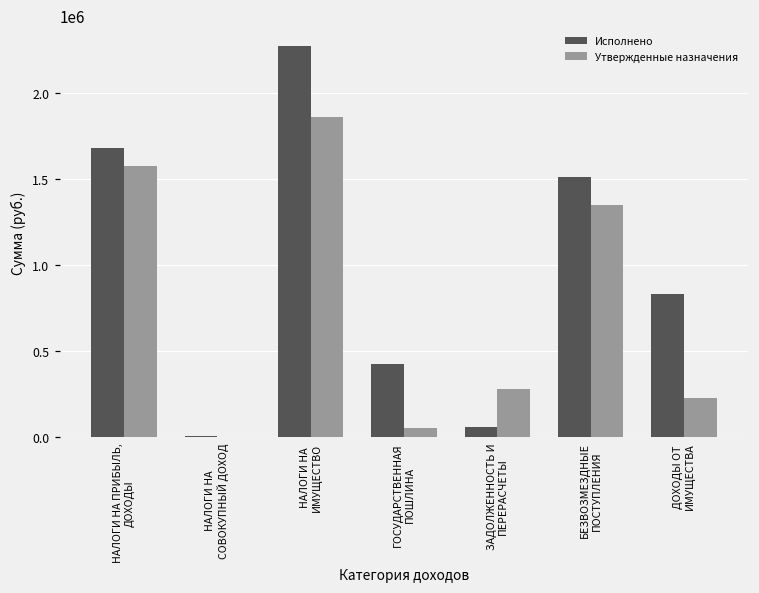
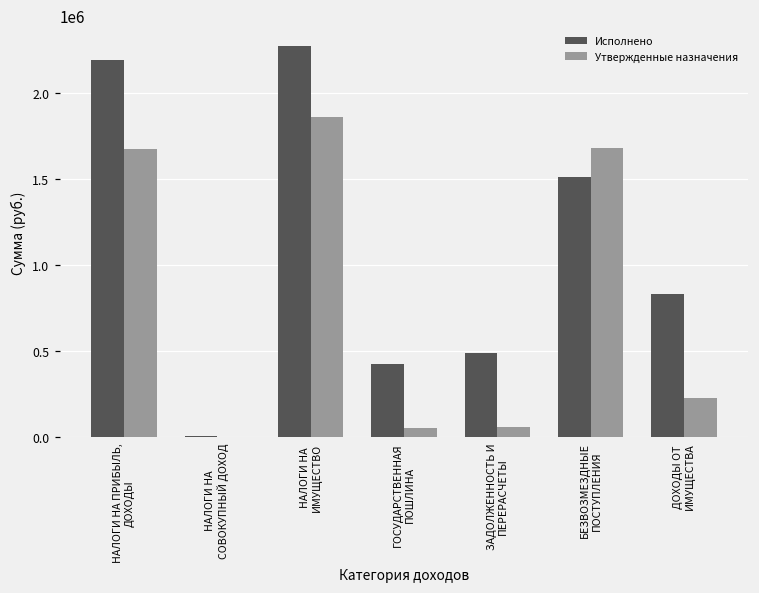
Исполнено, НАЛОГИ НА ПРИБЫЛЬ, ДОХОДЫ: 1680000 -> 2190000
Утвержденные назначения, НАЛОГИ НА ПРИБЫЛЬ, ДОХОДЫ: 1570000 -> 1670000
Исполнено, ЗАДОЛЖЕННОСТЬ И ПЕРЕРАСЧЕТЫ: 60000 -> 490000
Утвержденные назначения, ЗАДОЛЖЕННОСТЬ И ПЕРЕРАСЧЕТЫ: 280000 -> 60000
Утвержденные назначения, БЕЗВОЗМЕЗДНЫЕ ПОСТУПЛЕНИЯ: 1350000 -> 1680000
